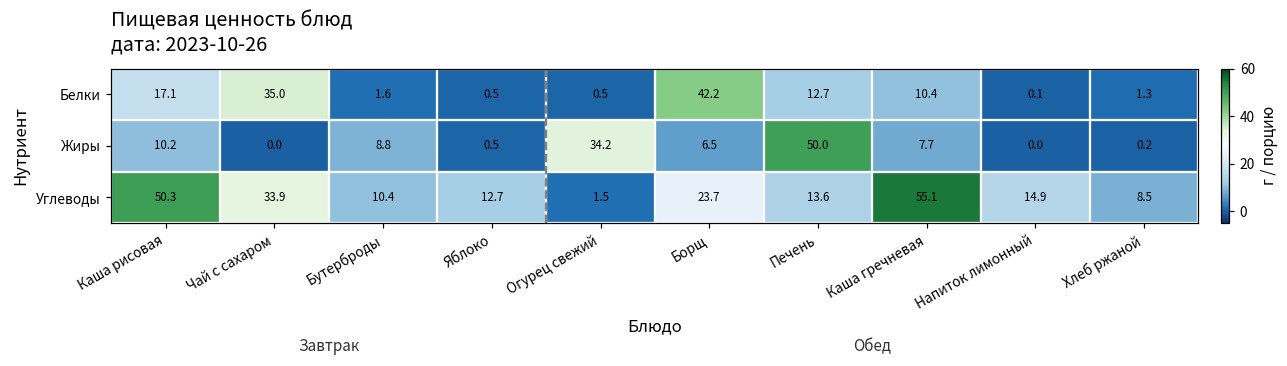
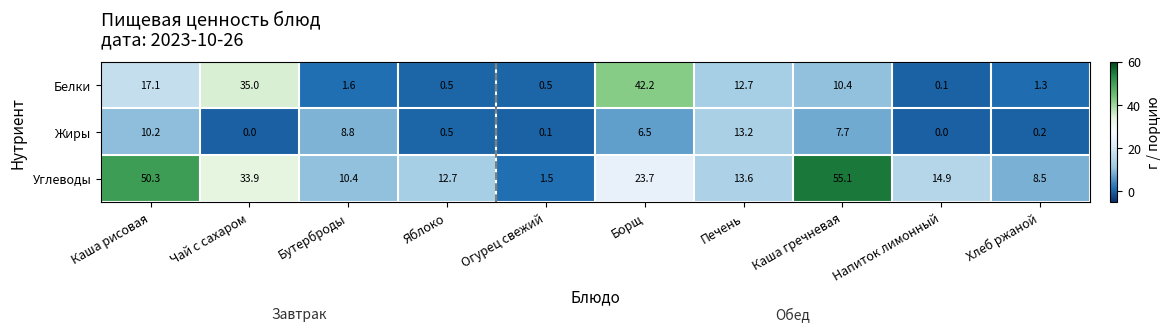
Жиры, Огурец свежий: 34.2 -> 0.1
Жиры, Печень: 50.0 -> 13.2
